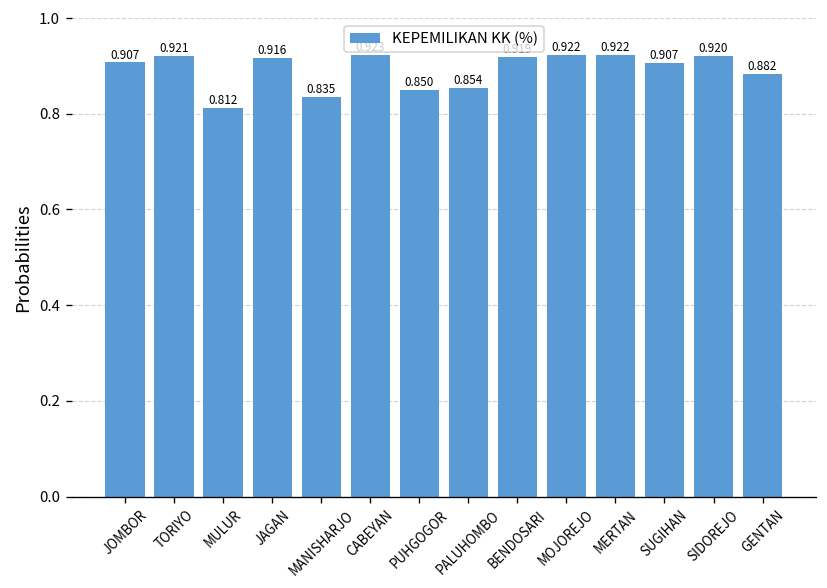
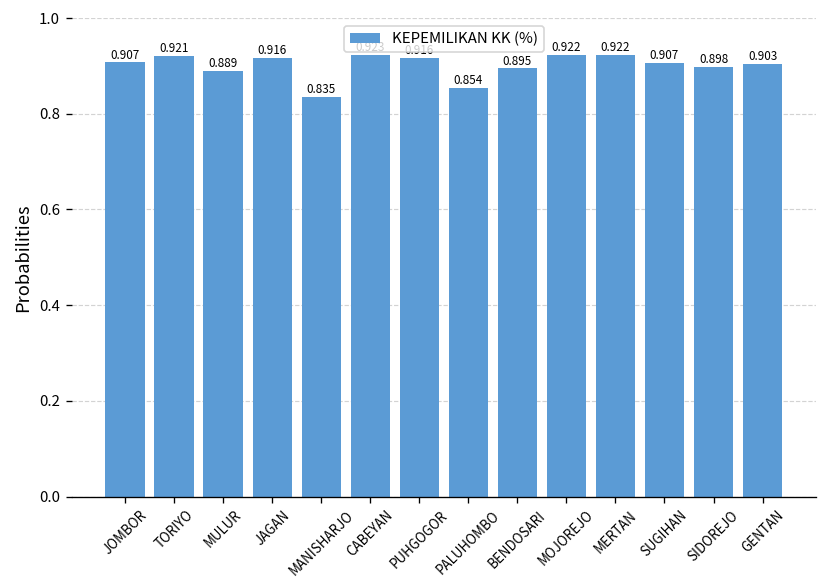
MULUR: 0.812 -> 0.889
PUHGOGOR: 0.85 -> 0.92
BENDOSARI: 0.92 -> 0.89
SIDOREJO: 0.920 -> 0.898
GENTAN: 0.882 -> 0.903
